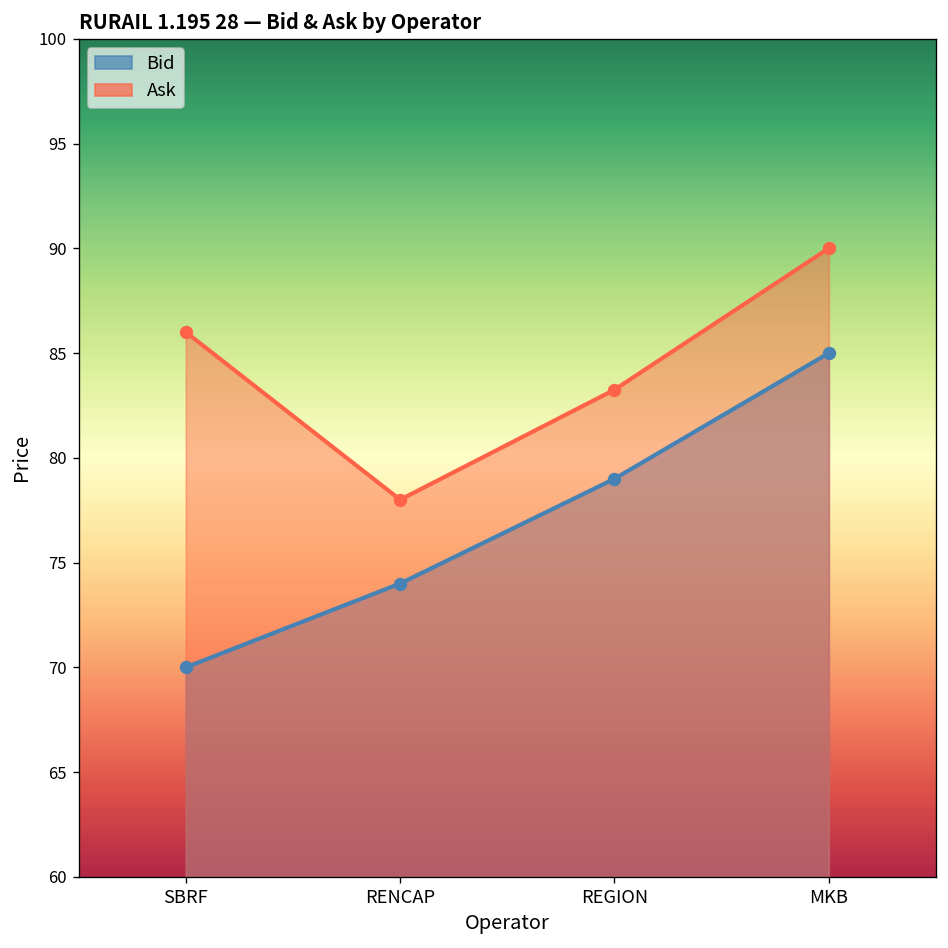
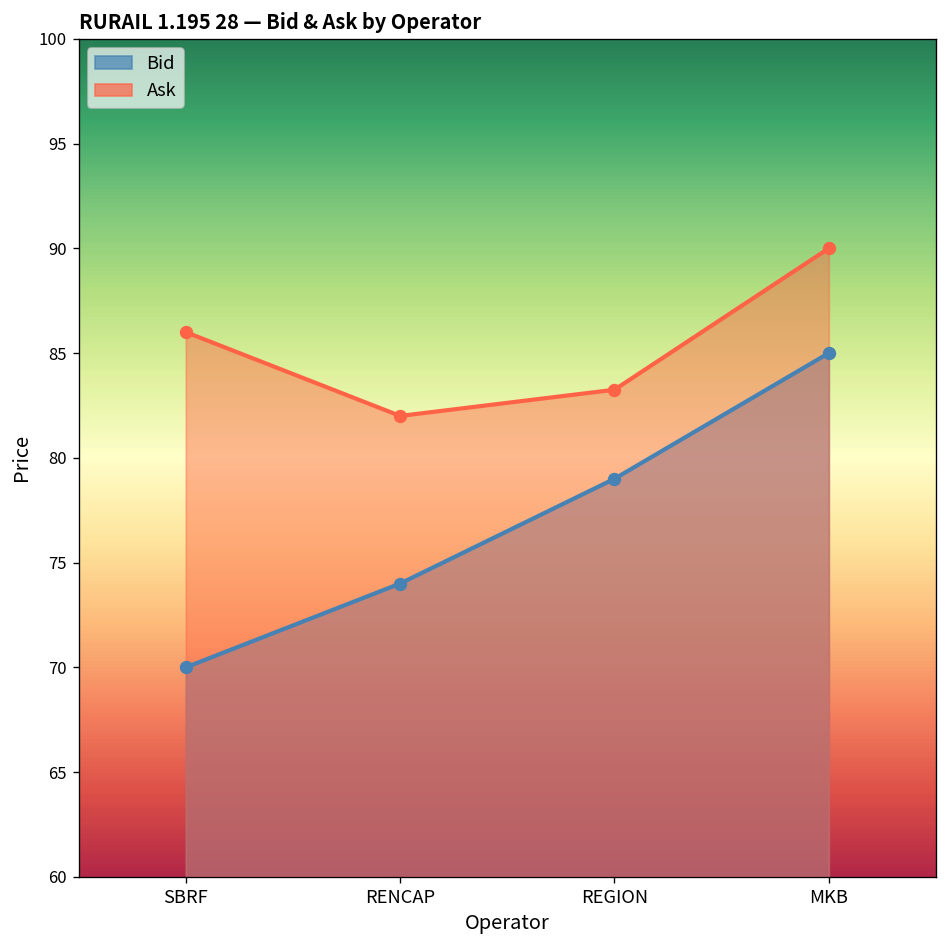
Ask, RENCAP: 78 -> 82
